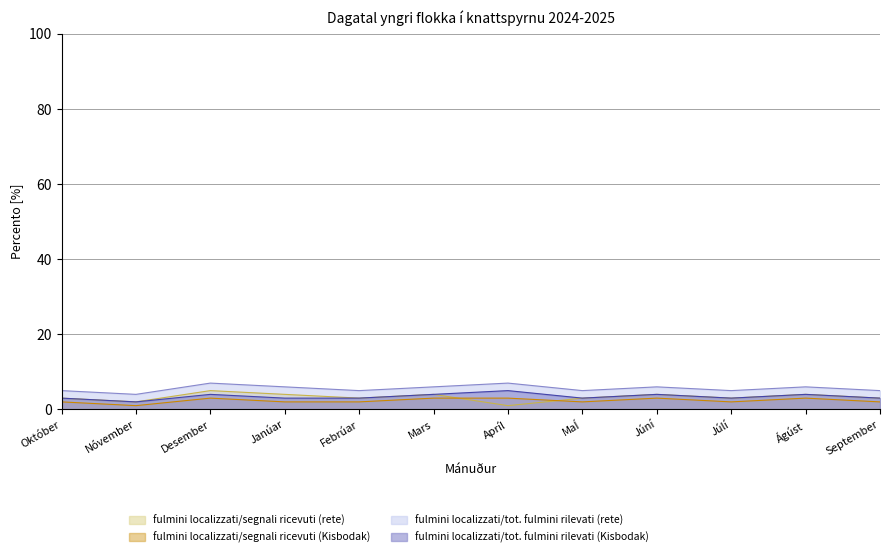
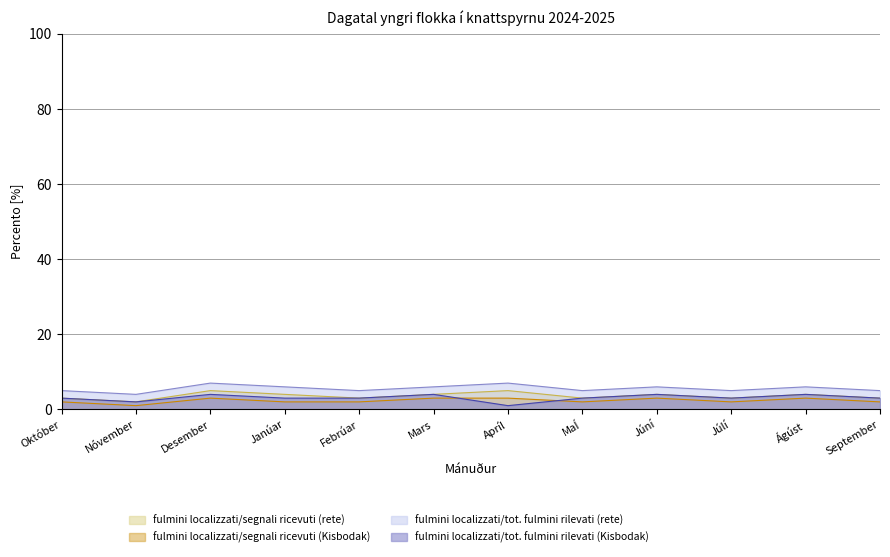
fulmini localizzati/segnali ricevuti (rete), Apríl: 1 -> 5
fulmini localizzati/tot. fulmini rilevati (Kisbodak), Apríl: 5 -> 1
